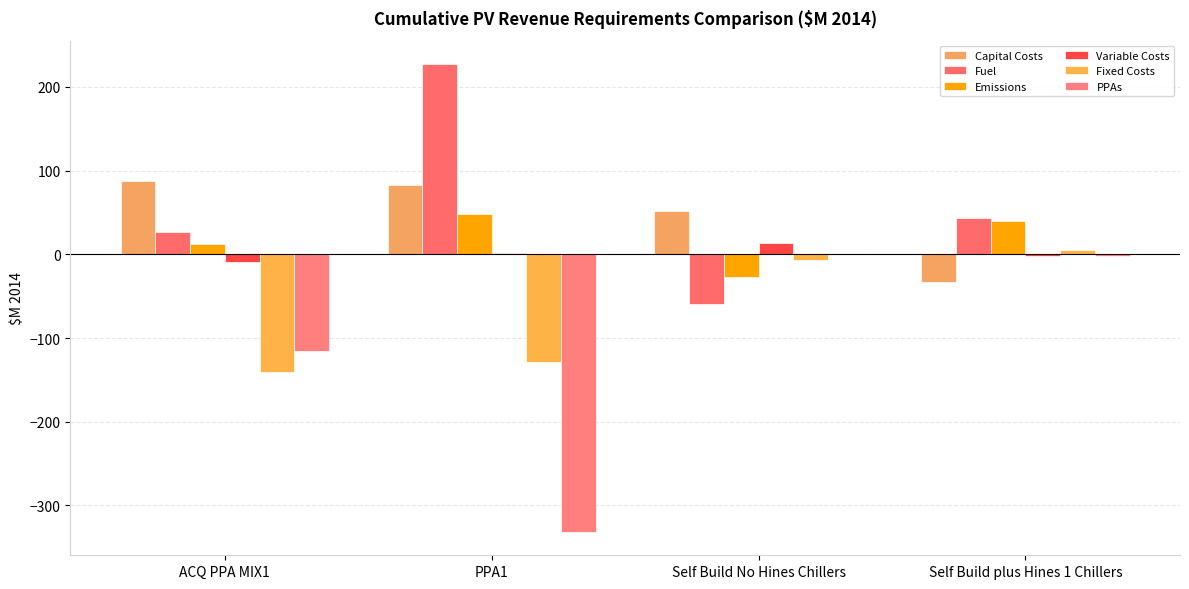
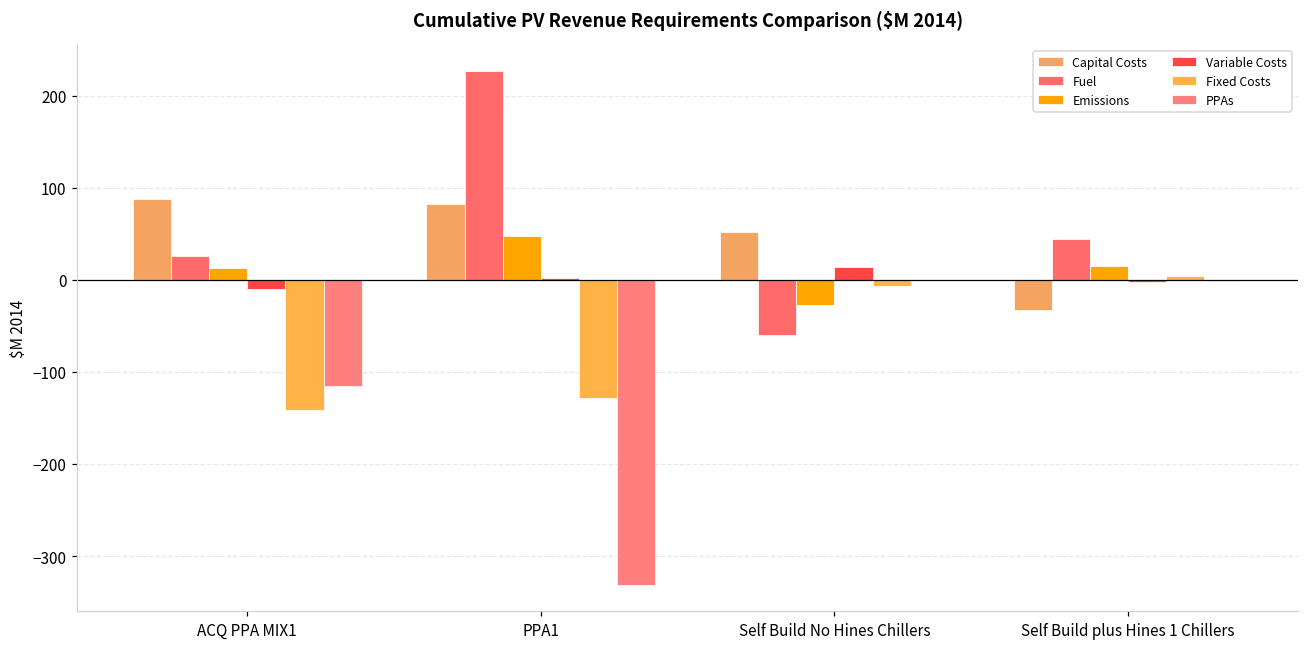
Emissions, Self Build plus Hines 1 Chillers: 40 -> 20
